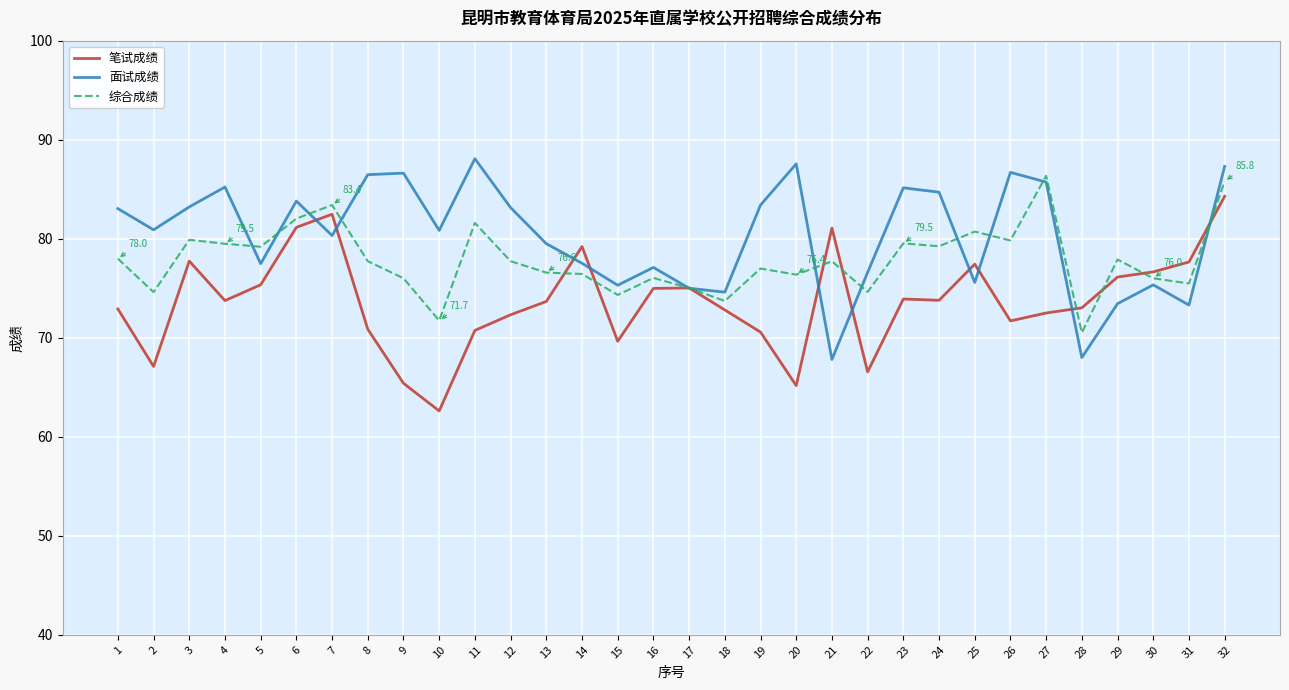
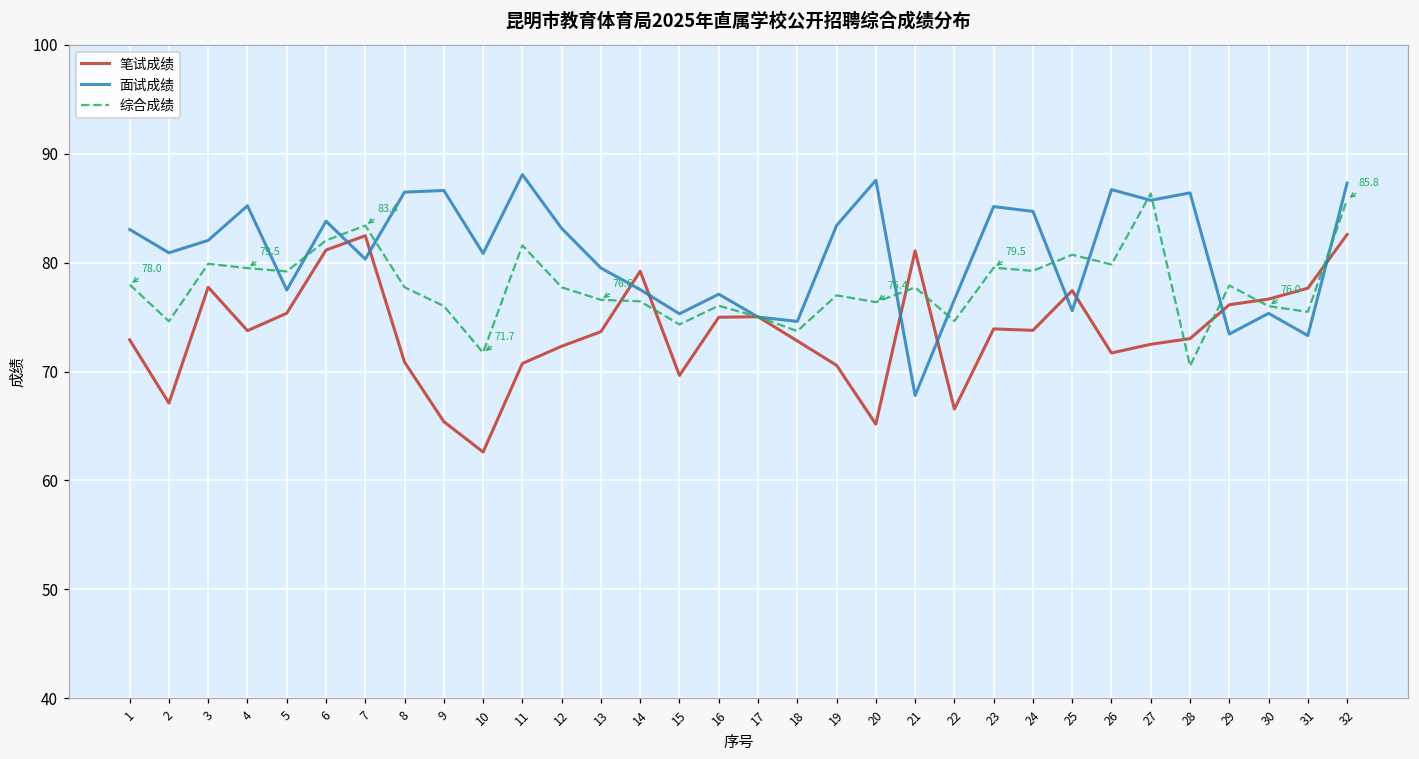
面试成绩, 3: 83 -> 82
面试成绩, 28: 68 -> 86
笔试成绩, 32: 84 -> 83
